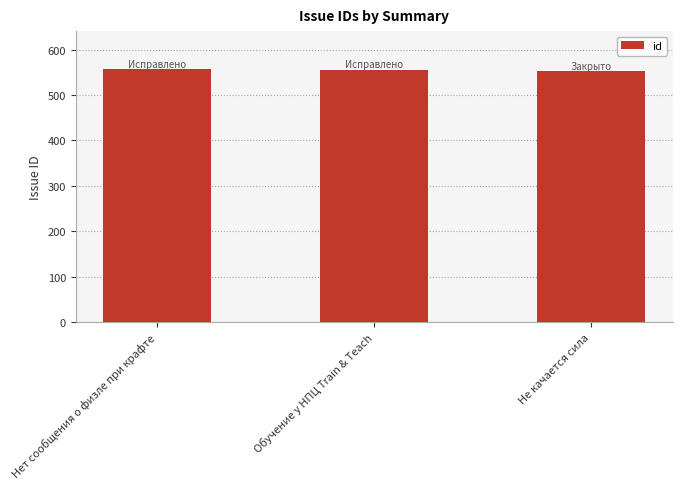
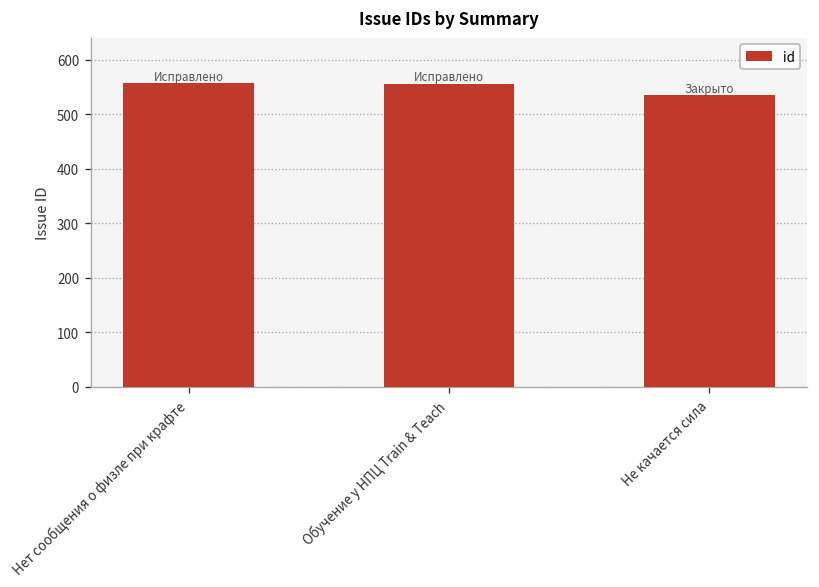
Не качается сила: 550 -> 540
